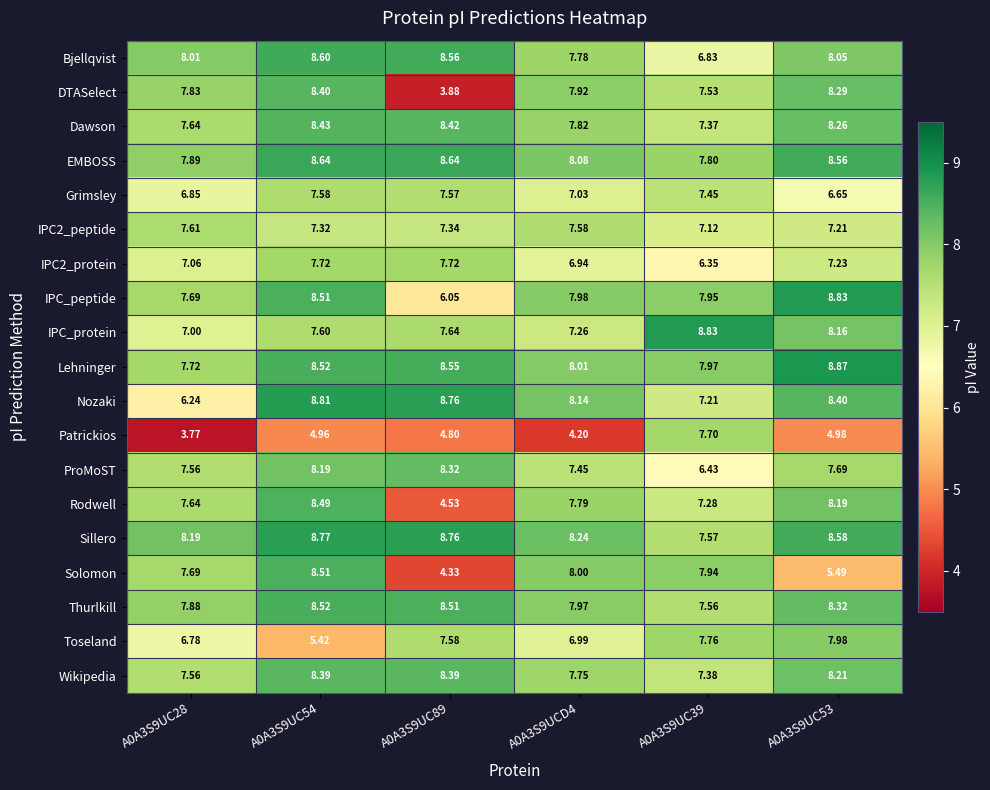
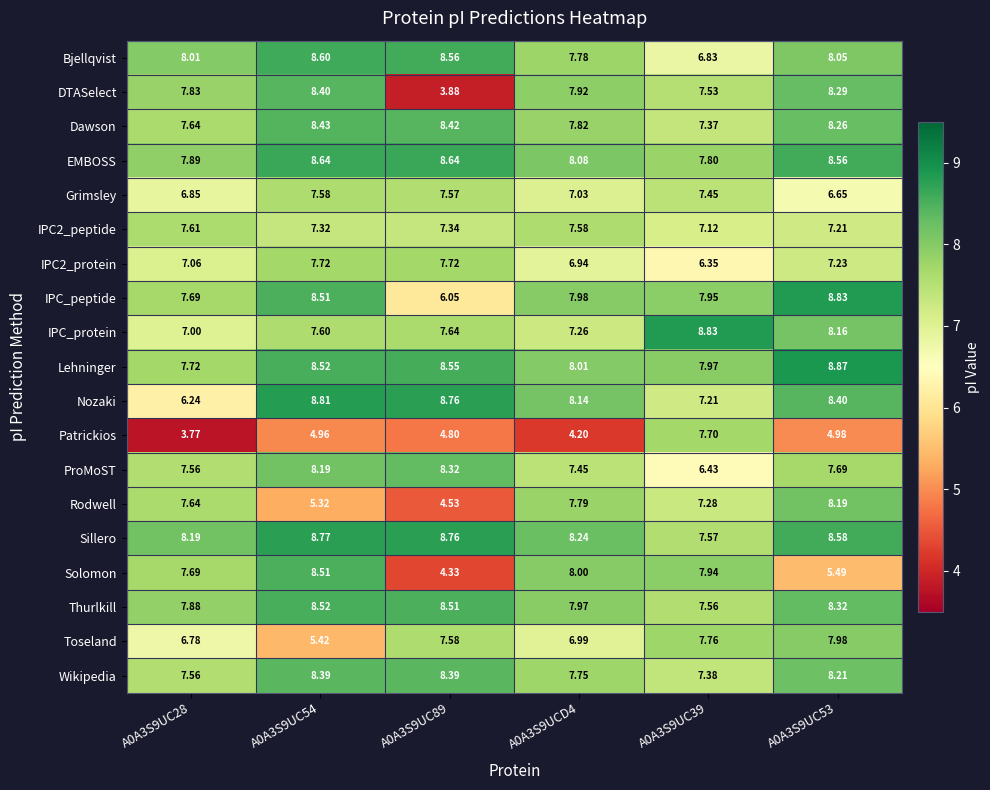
Rodwell, A0A3S9UC54: 8.49 -> 5.32
